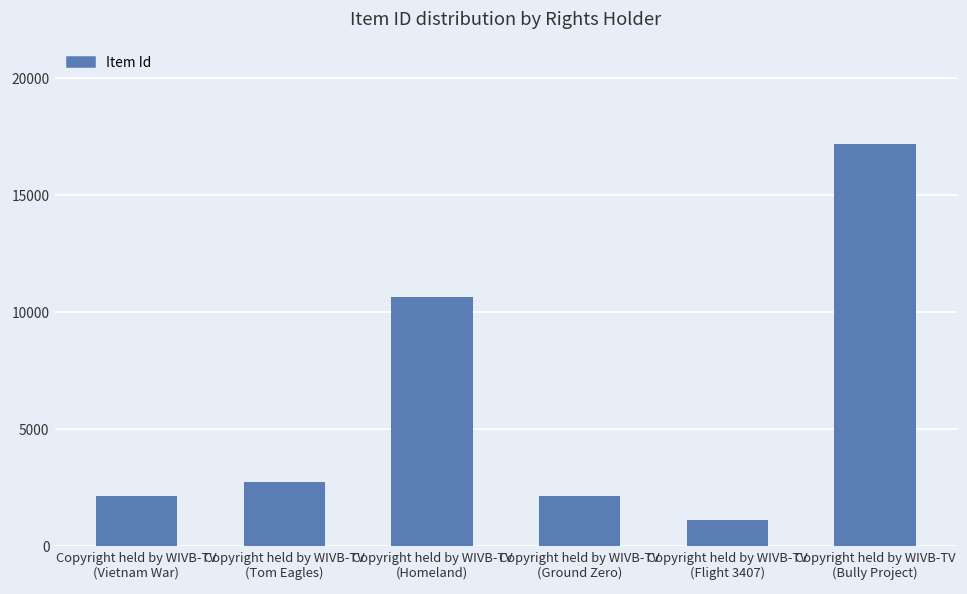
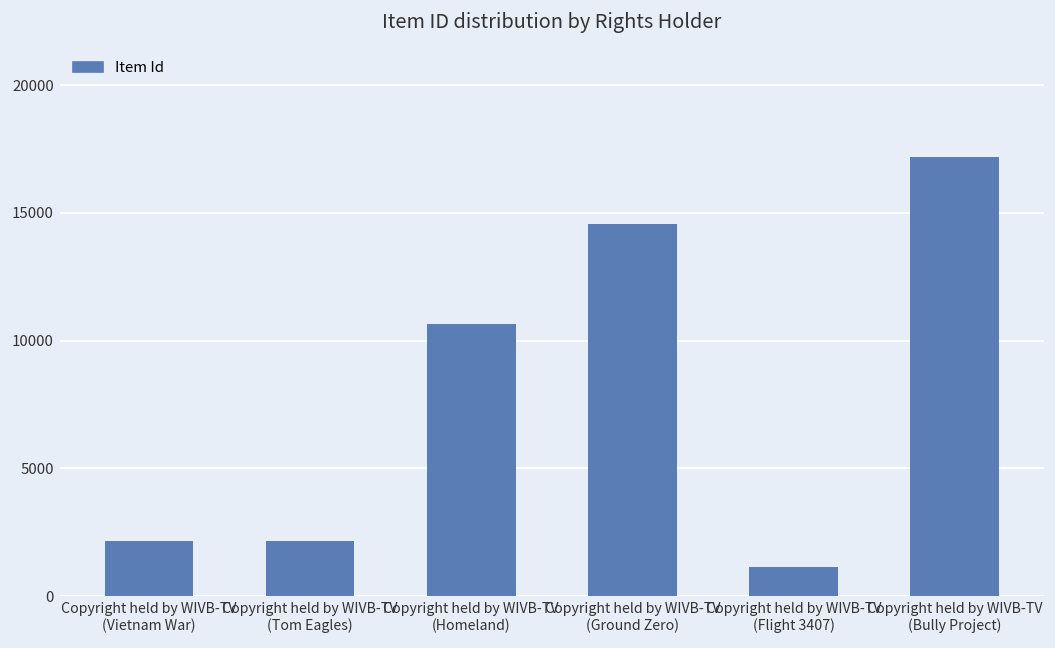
Copyright held by WIVB-TV (Tom Eagles): 2800 -> 2200
Copyright held by WIVB-TV (Ground Zero): 2200 -> 14500
